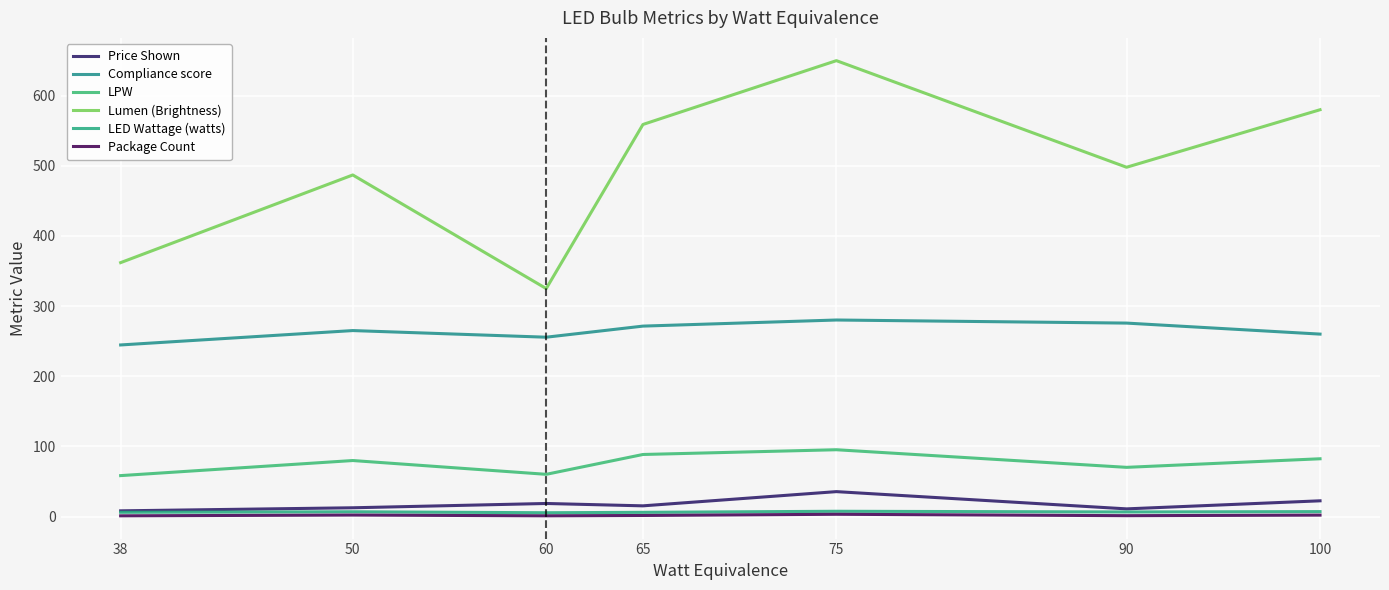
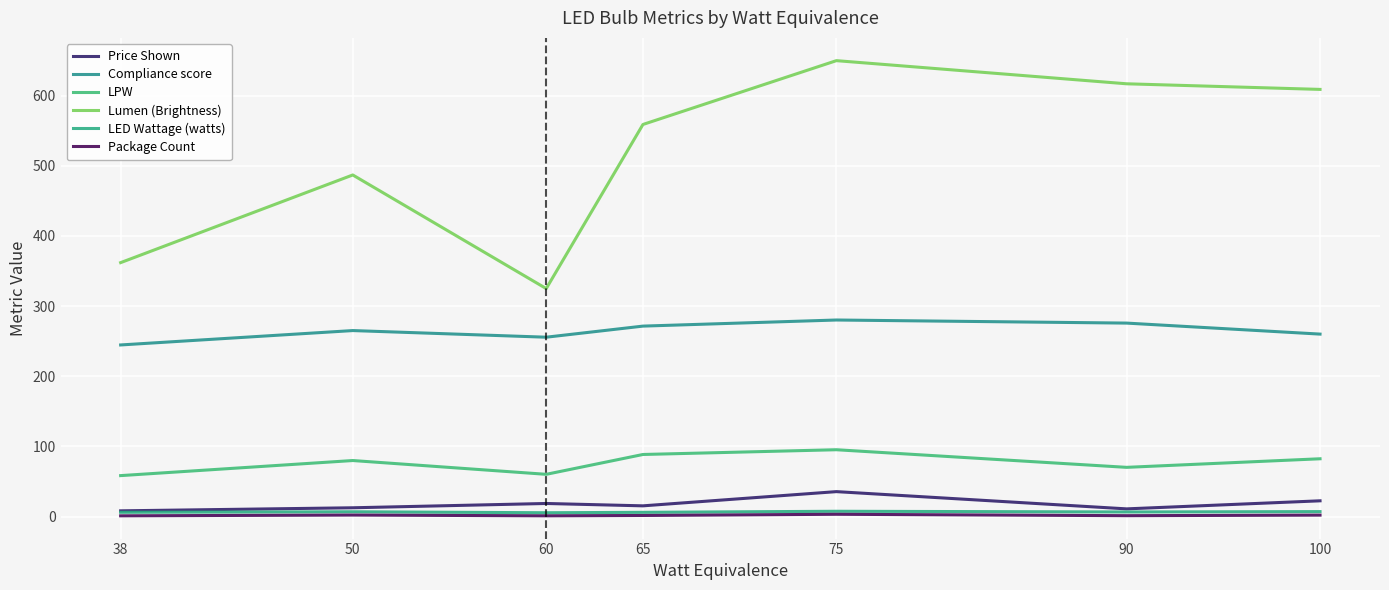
Lumen (Brightness), 90: 500 -> 620
Lumen (Brightness), 100: 580 -> 610
